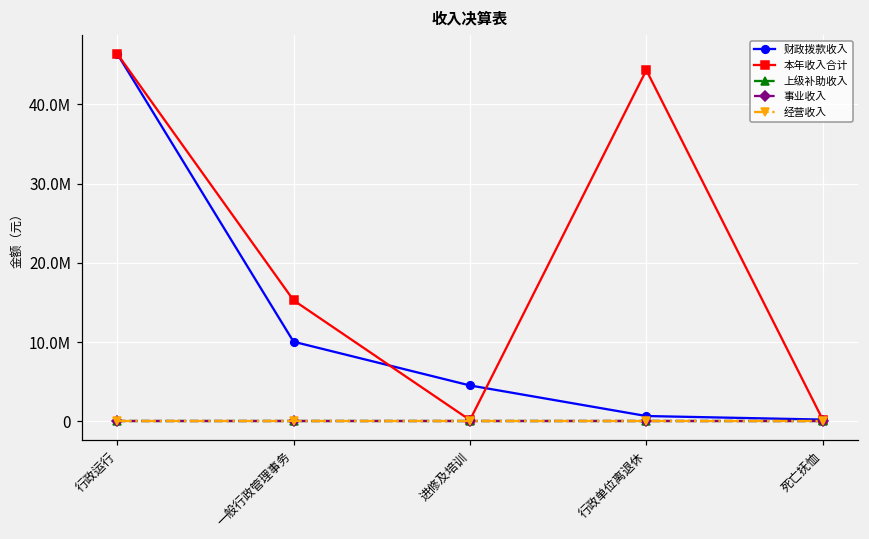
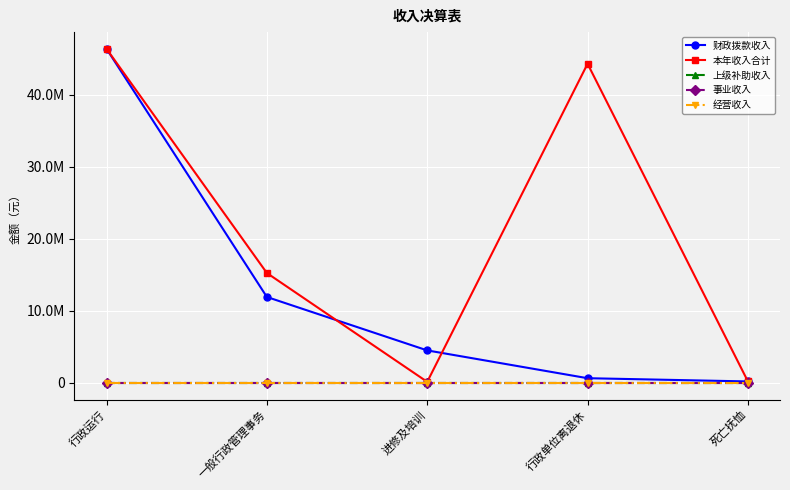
财政拨款收入, 一般行政管理事务: 10000000 -> 12000000
